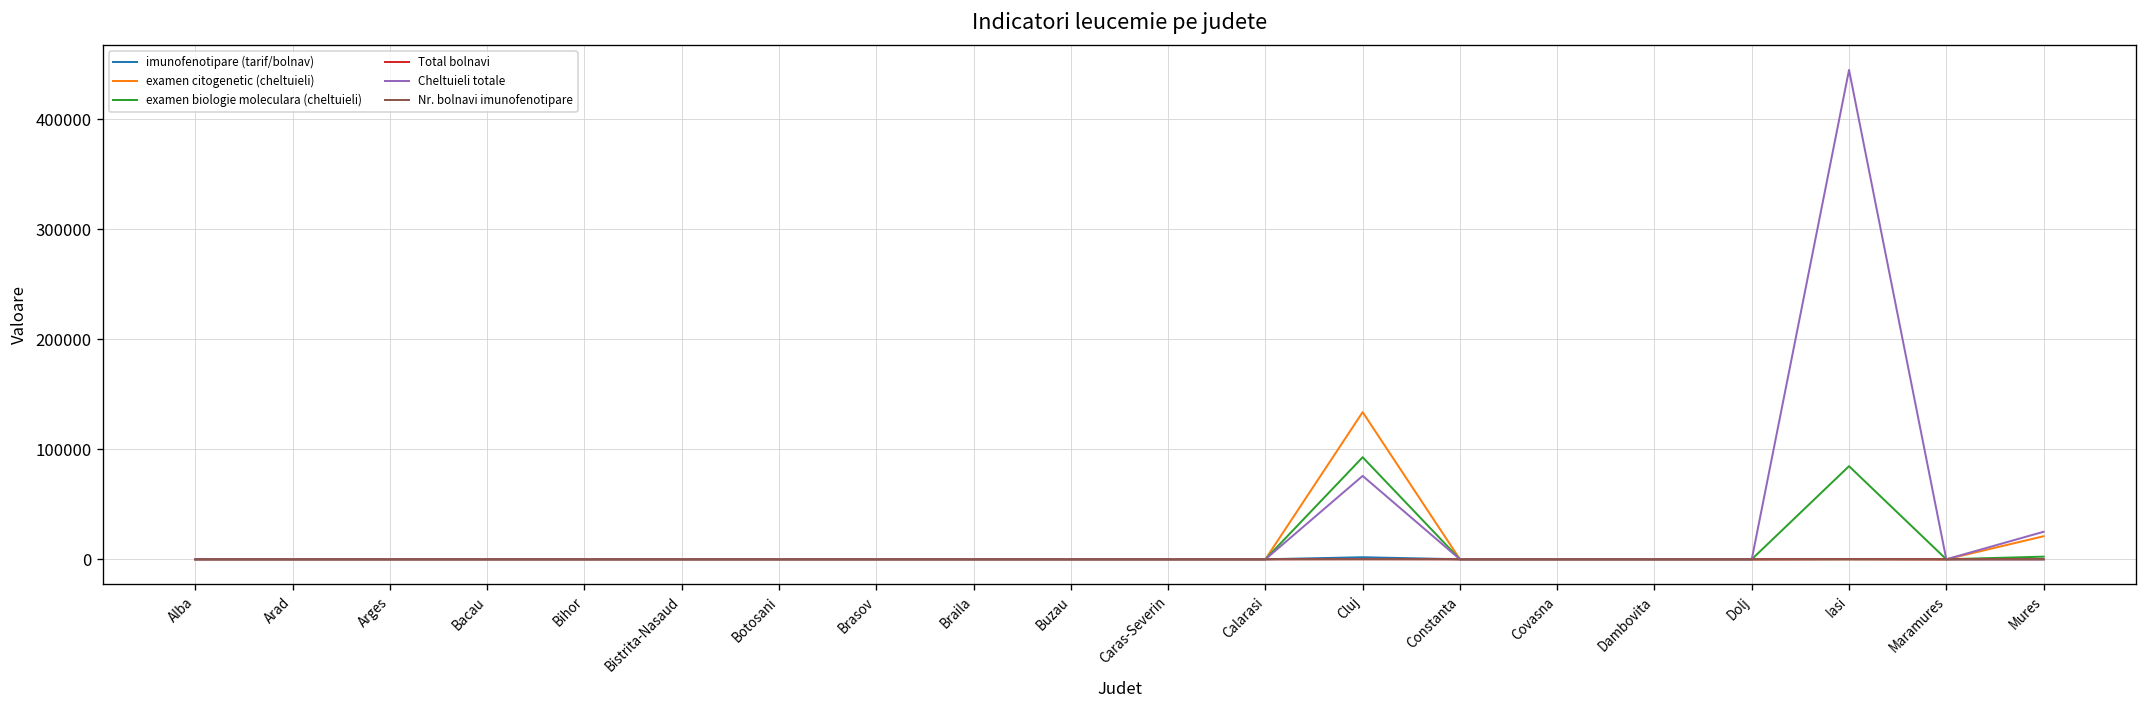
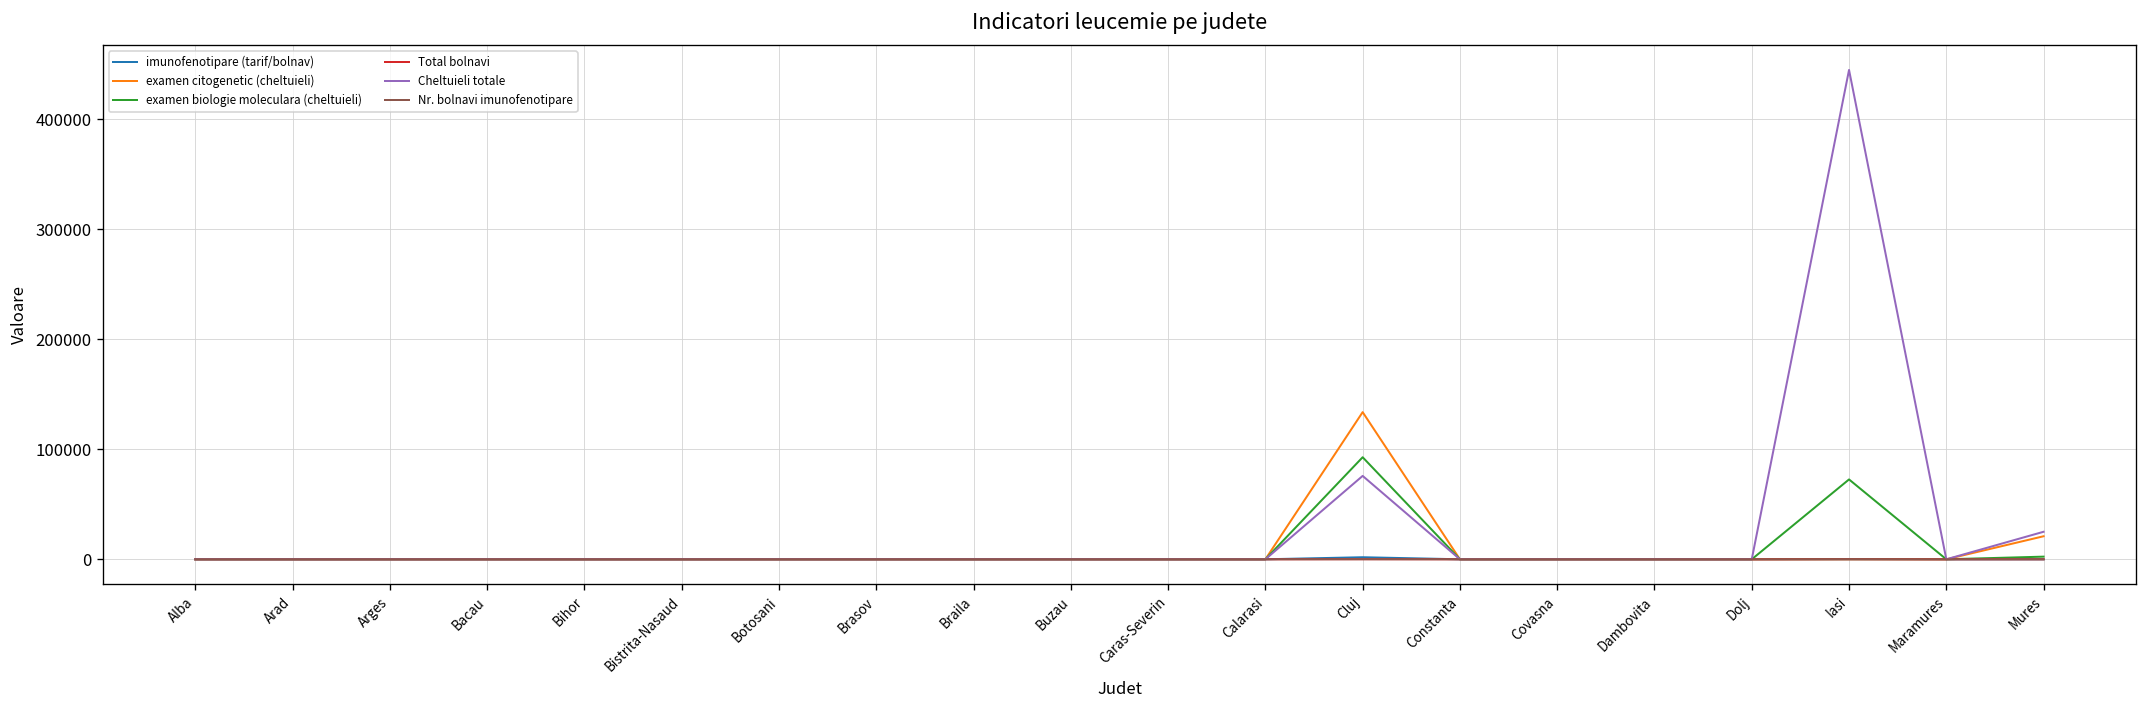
examen biologie moleculara (cheltuieli), Iasi: 80000 -> 70000
